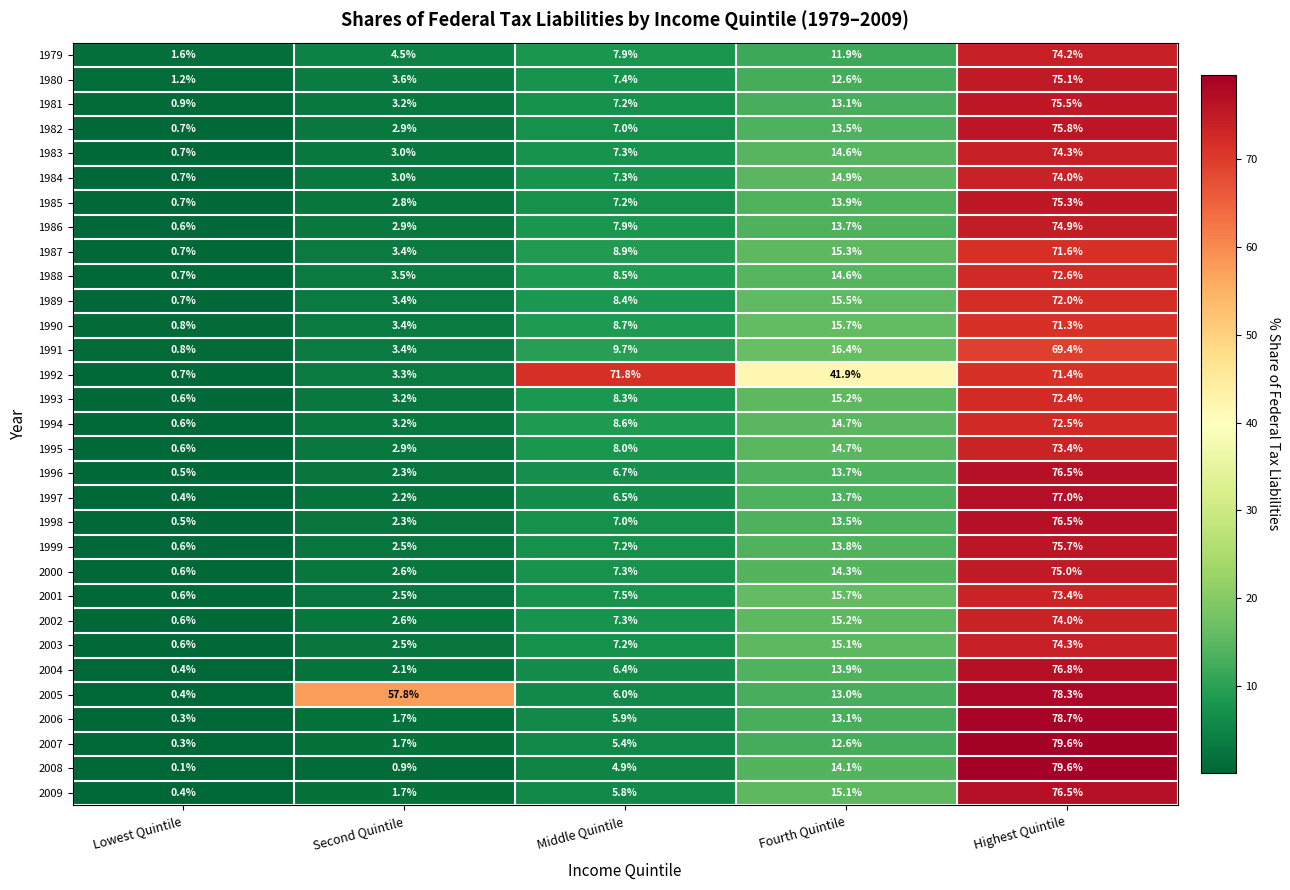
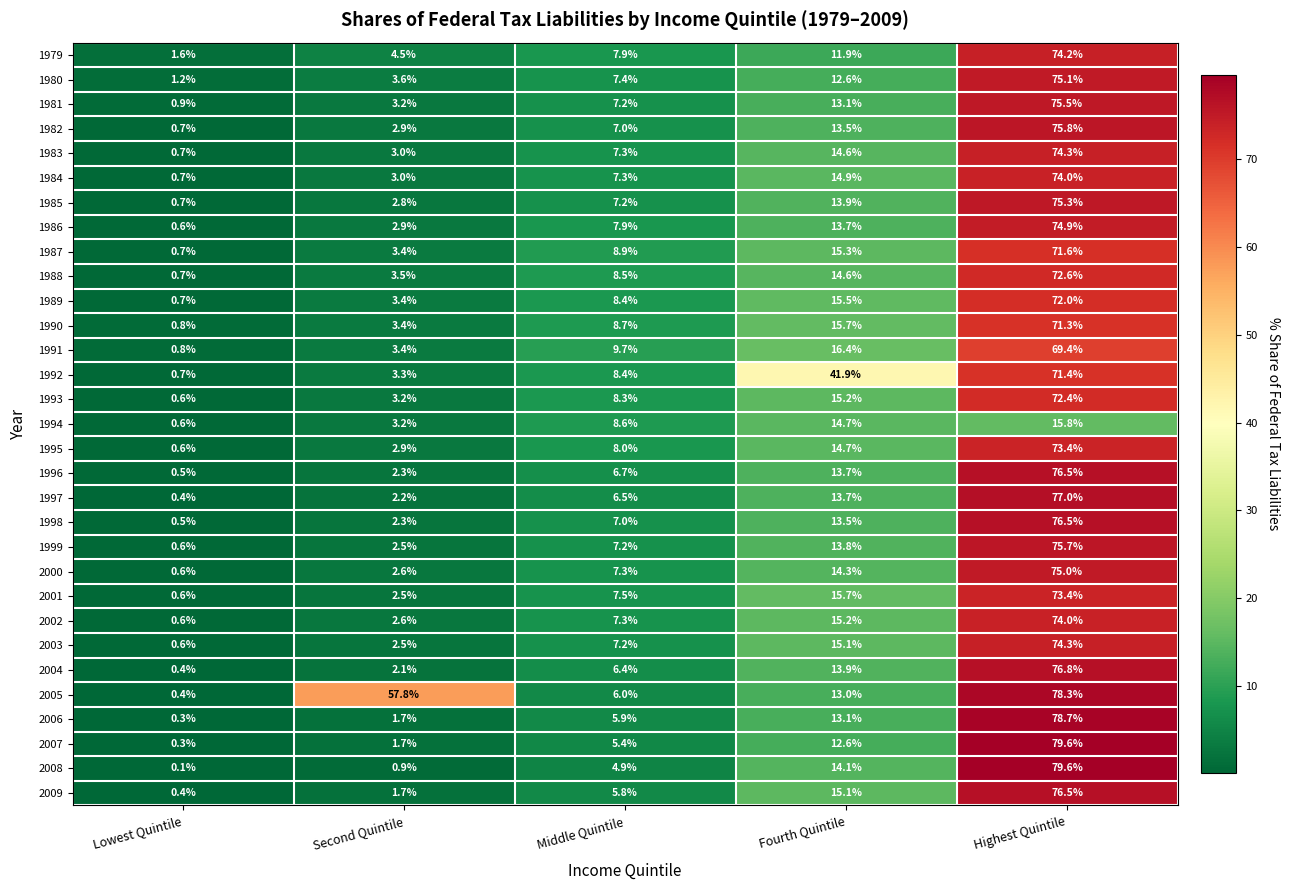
1992, Middle Quintile: 71.8% -> 8.4%
1994, Highest Quintile: 72.5% -> 15.8%
